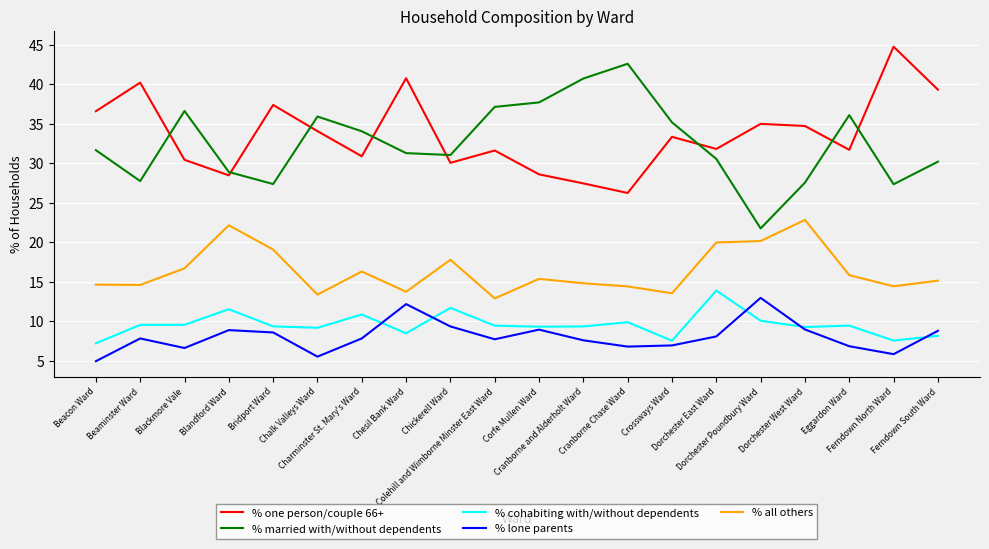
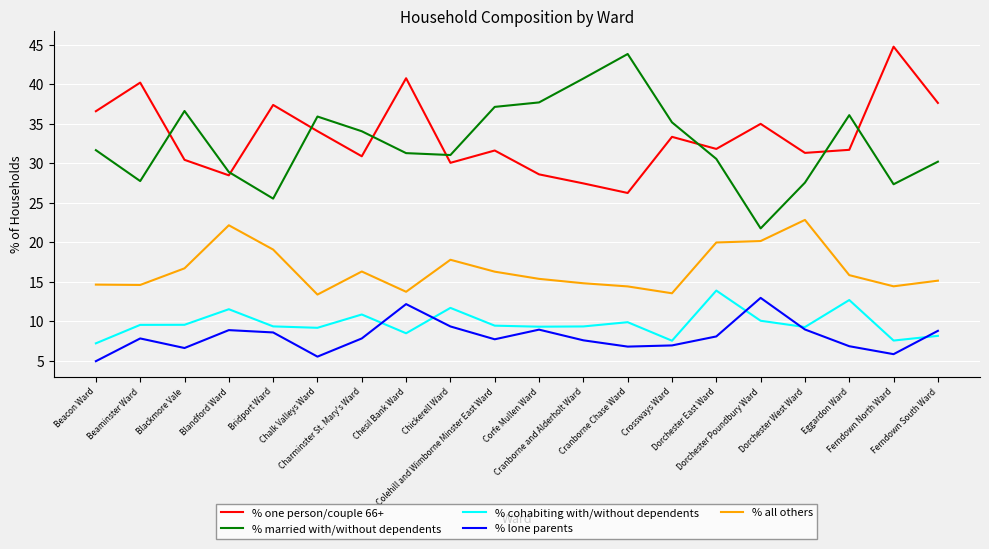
% married with/without dependents, Bridport Ward: 27 -> 26
% all others, Colehill and Wimborne Minster East Ward: 13 -> 16
% married with/without dependents, Cranborne Chase Ward: 43 -> 44
% one person/couple 66+, Dorchester West Ward: 35 -> 31
% cohabiting with/without dependents, Eggardon Ward: 9 -> 13
% one person/couple 66+, Ferndown South Ward: 39 -> 38
